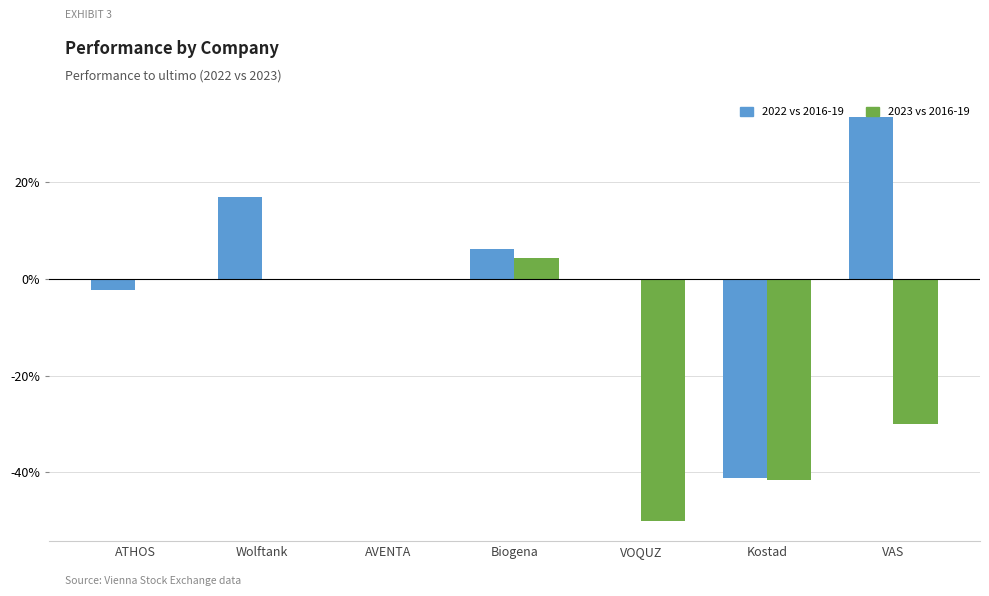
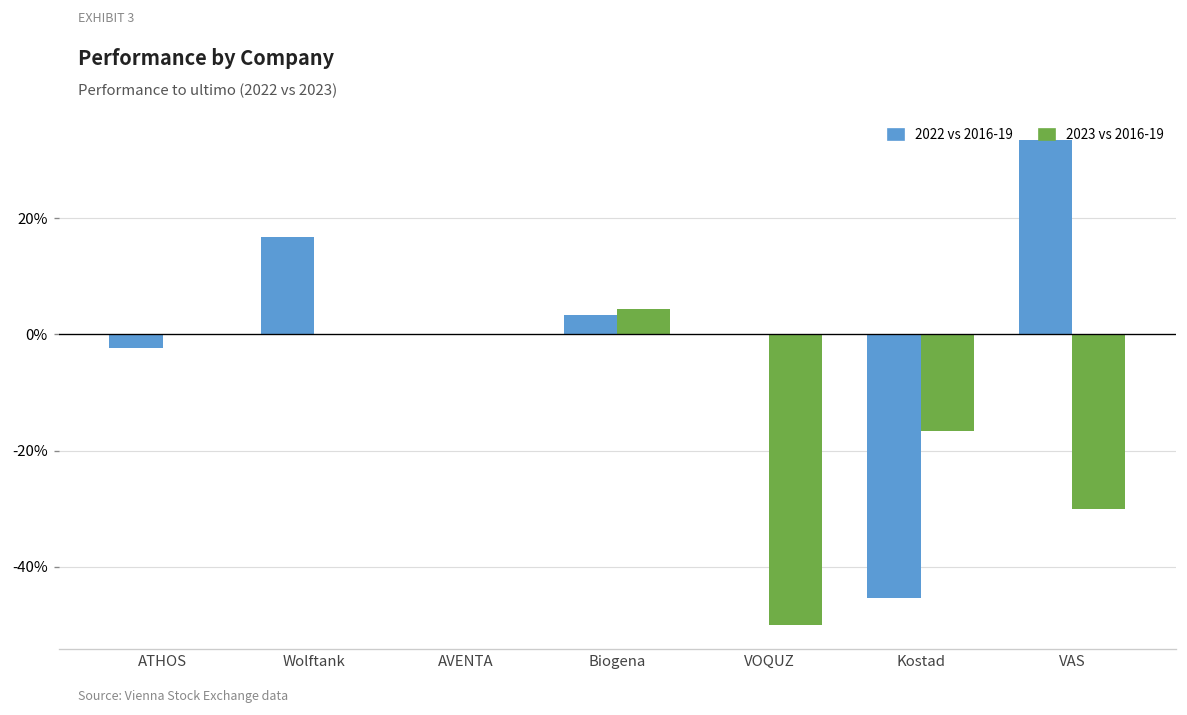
2022 vs 2016-19, Biogena: 6% -> 3%
2022 vs 2016-19, Kostad: -41% -> -45%
2023 vs 2016-19, Kostad: -42% -> -17%
